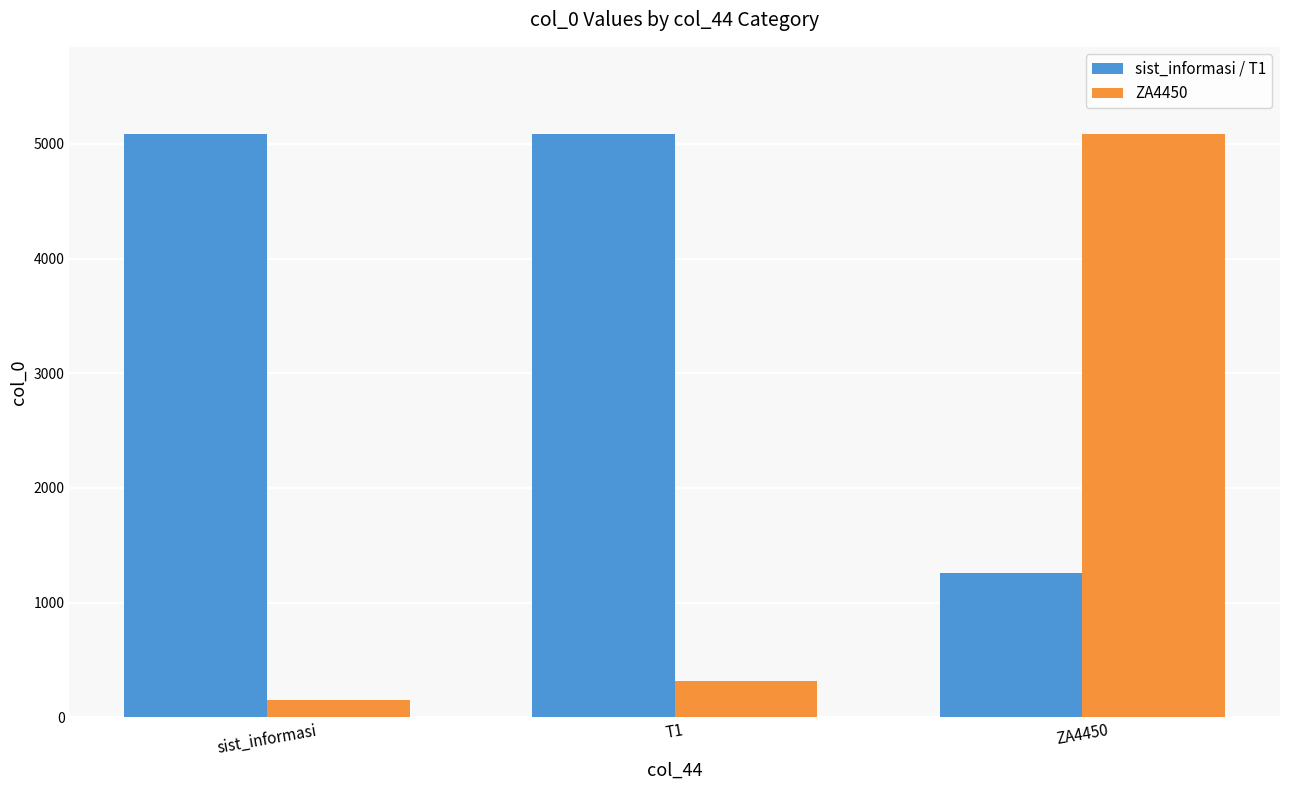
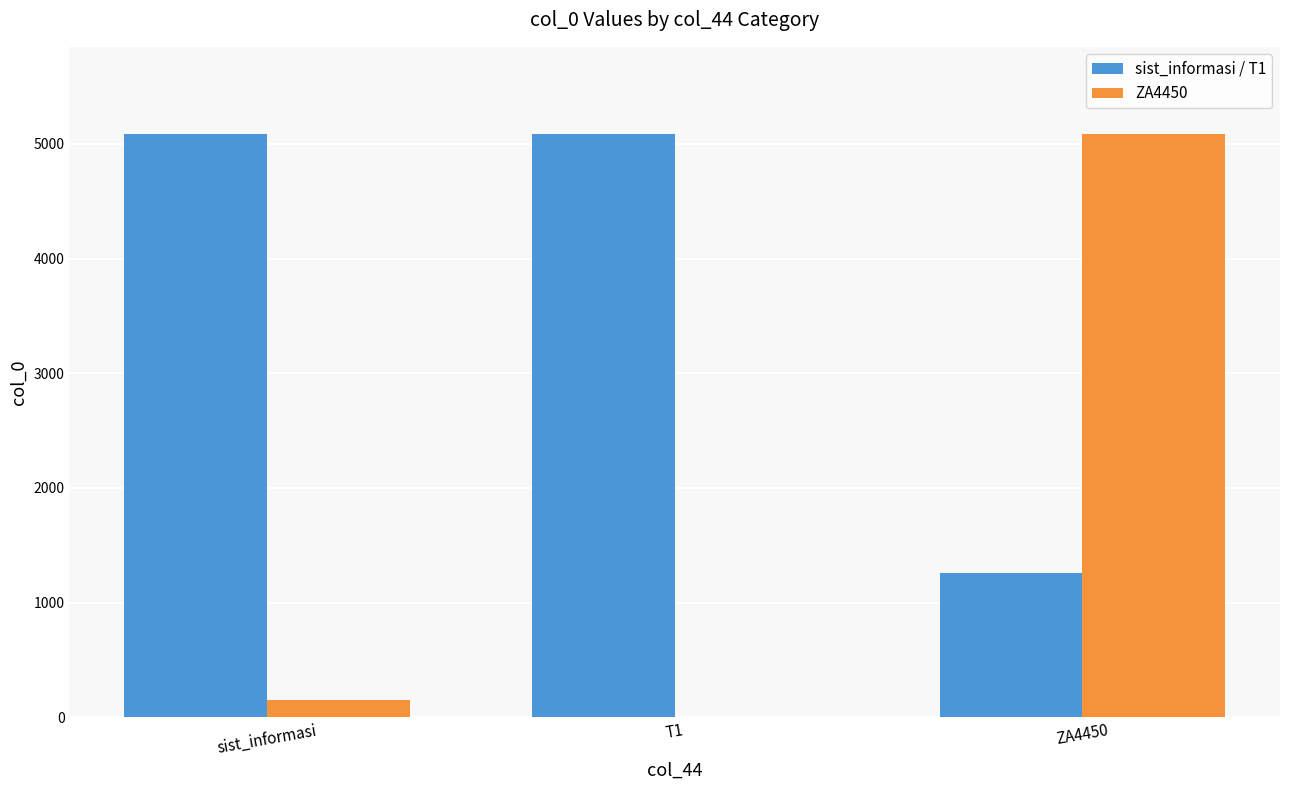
ZA4450, T1: 320 -> 0
